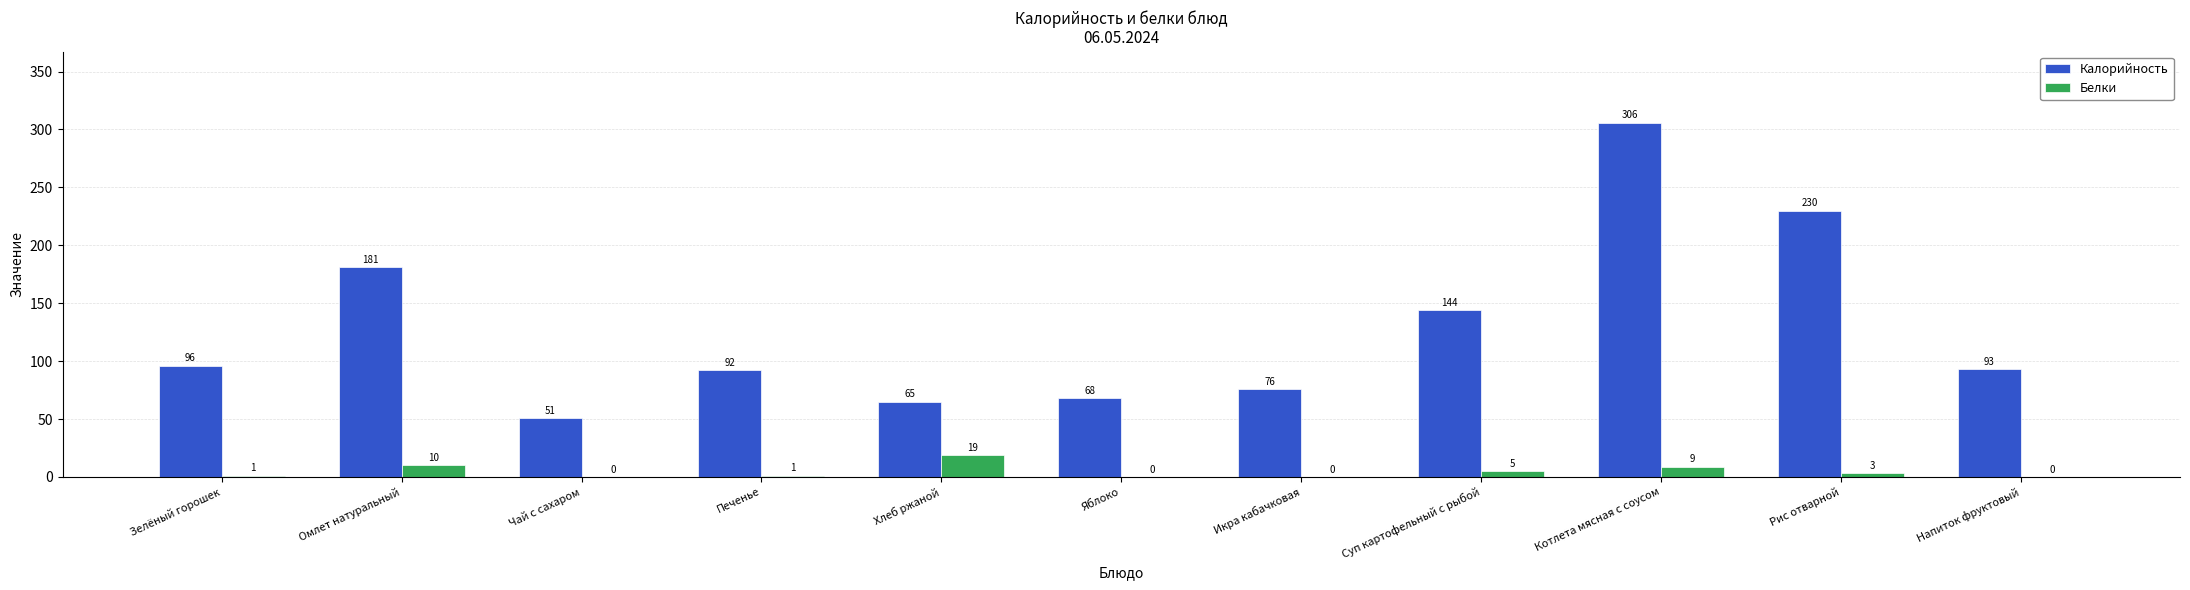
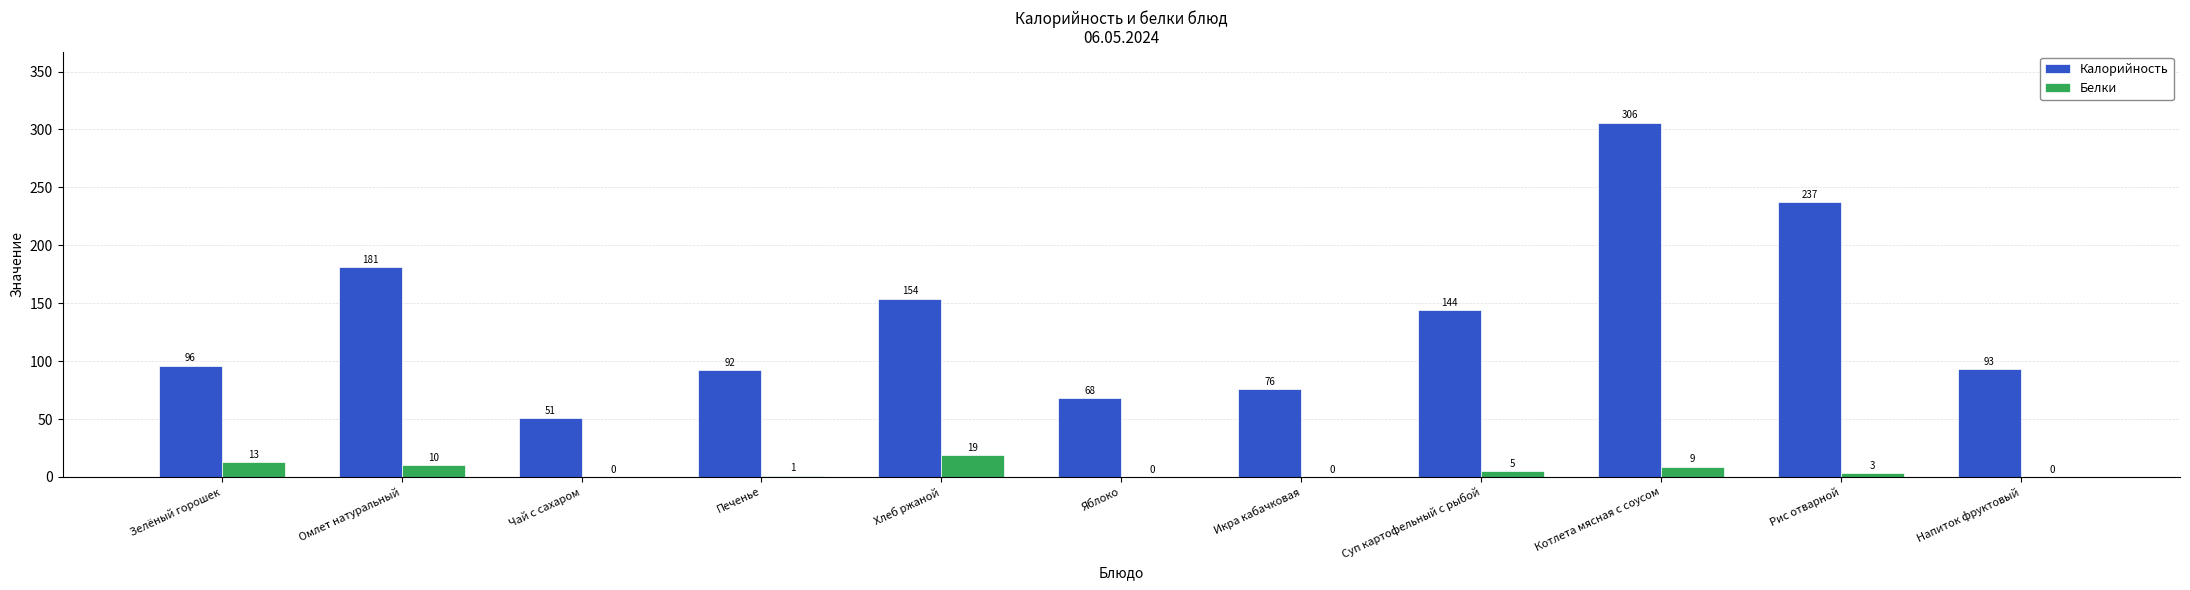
Белки, Зелёный горошек: 1 -> 13
Калорийность, Хлеб ржаной: 65 -> 154
Калорийность, Рис отварной: 230 -> 237
